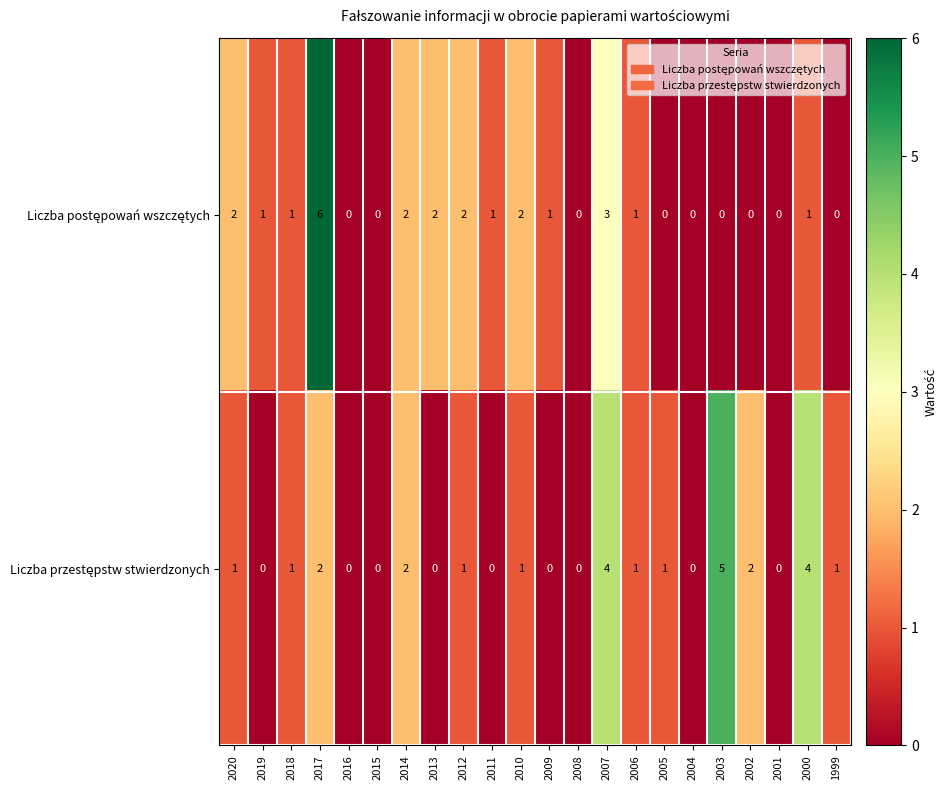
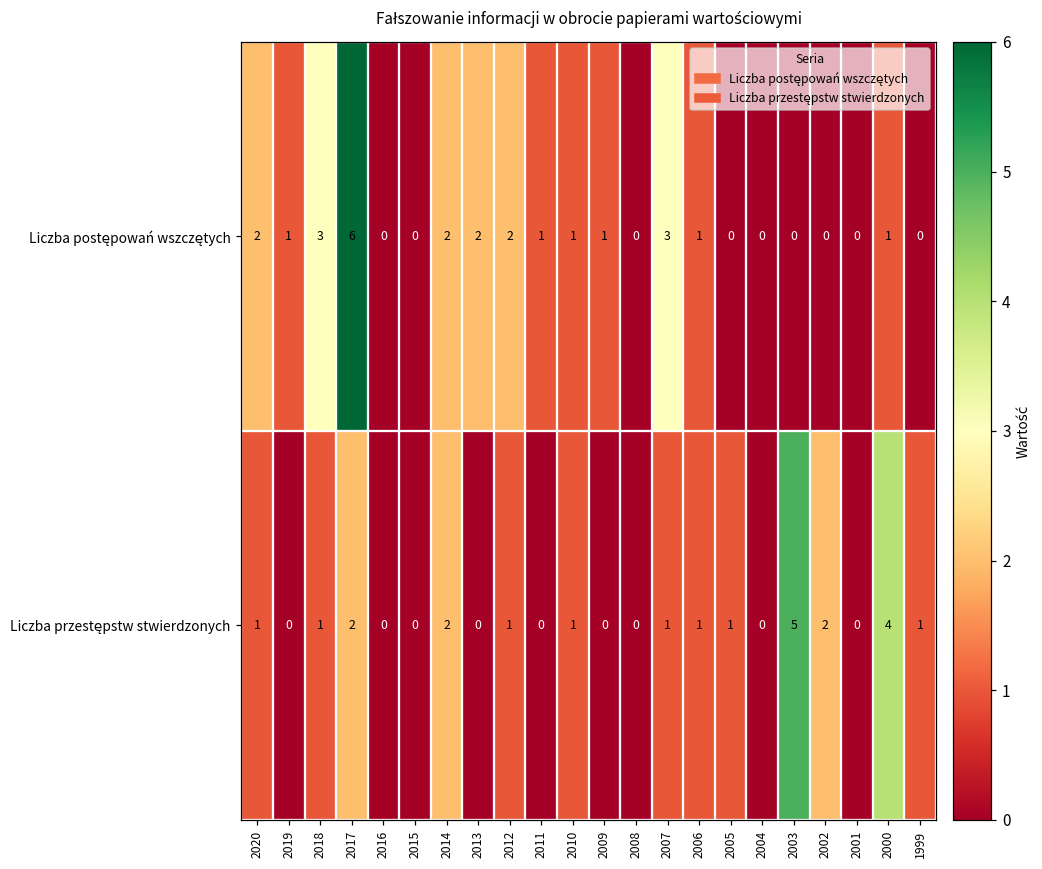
Liczba postępowań wszczętych, 2018: 1 -> 3
Liczba postępowań wszczętych, 2010: 2 -> 1
Liczba przestępstw stwierdzonych, 2007: 4 -> 1
